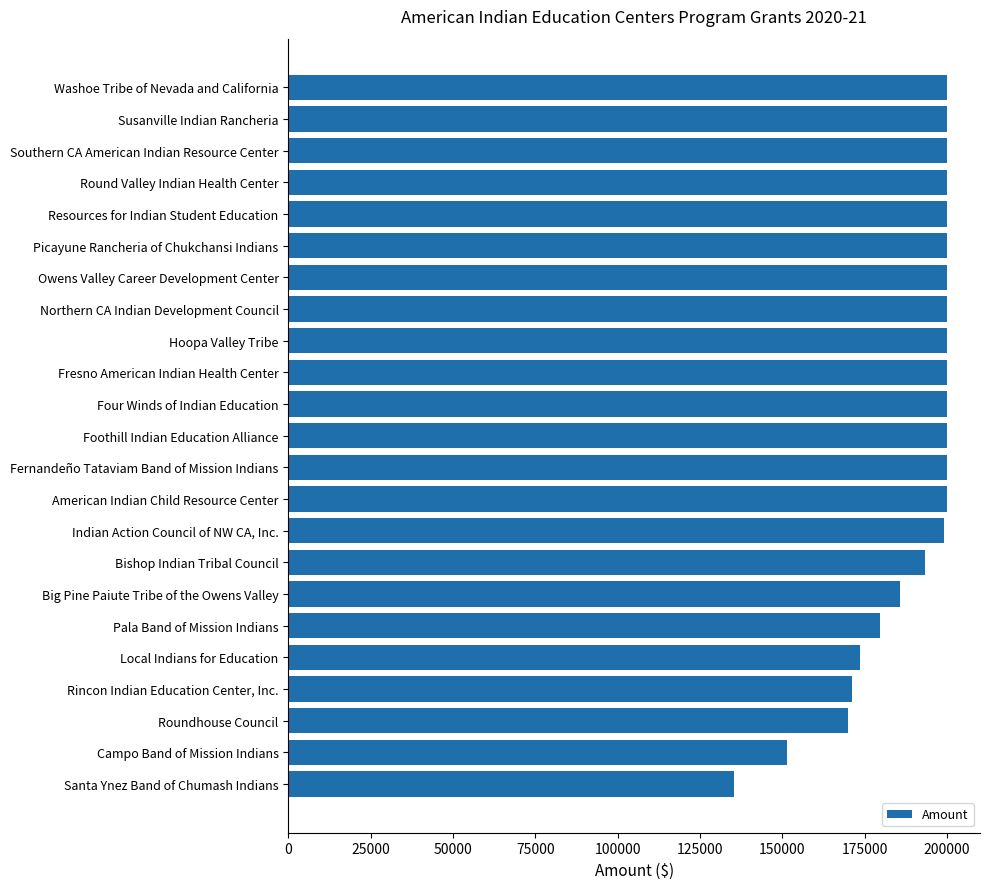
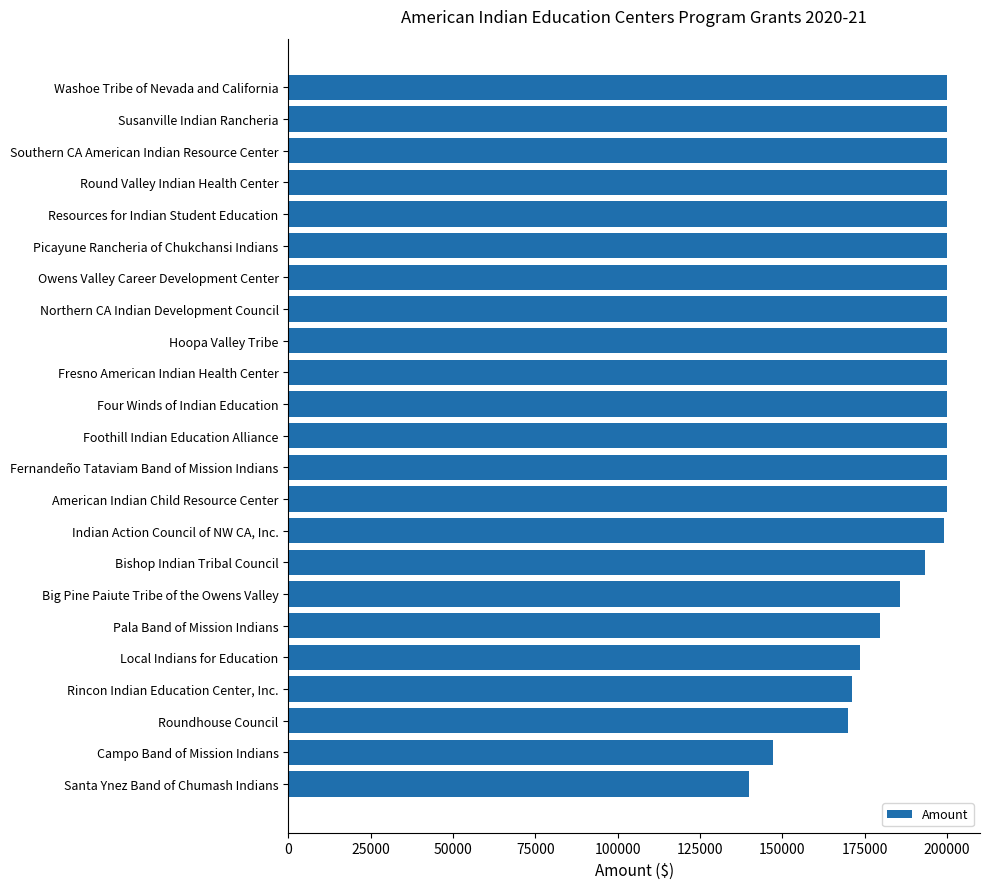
Campo Band of Mission Indians: 151000 -> 147000
Santa Ynez Band of Chumash Indians: 135000 -> 140000
